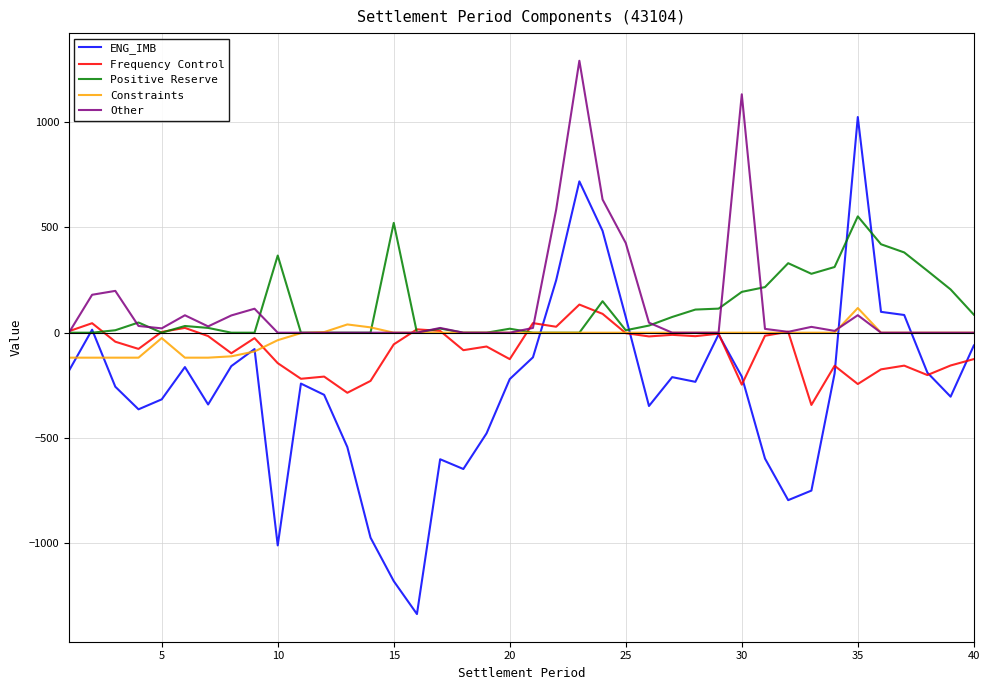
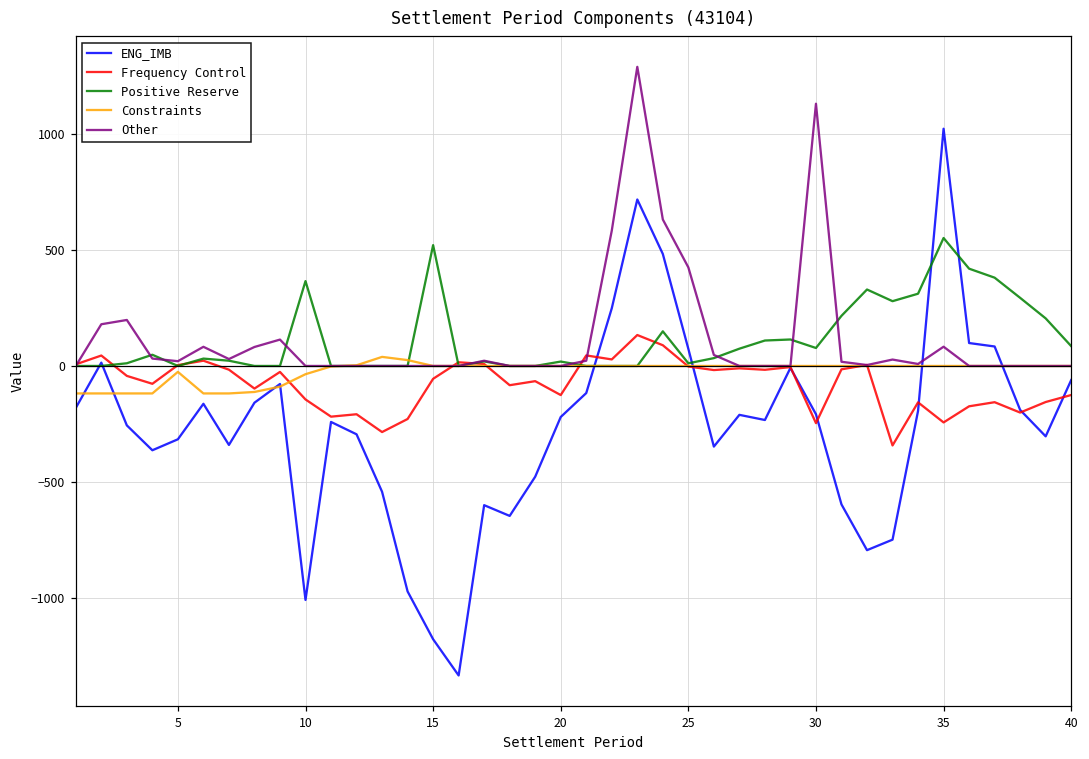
Positive Reserve, 30: 190 -> 80
Constraints, 35: 120 -> 0
